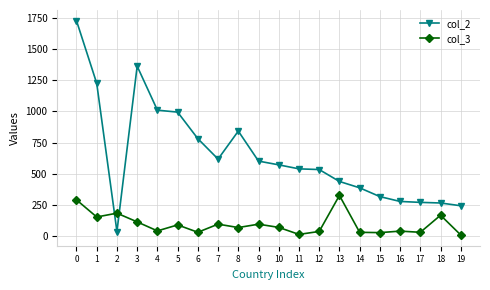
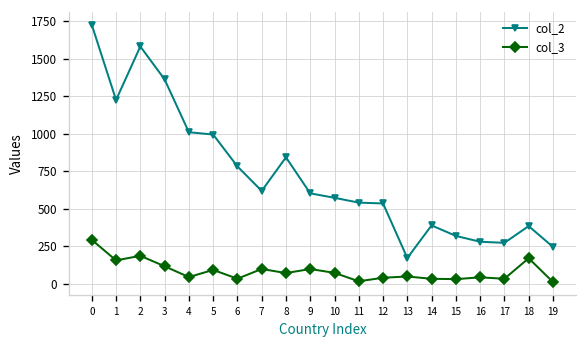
col_2, 2: 40 -> 1580
col_2, 13: 440 -> 170
col_3, 13: 330 -> 50
col_2, 18: 270 -> 380
